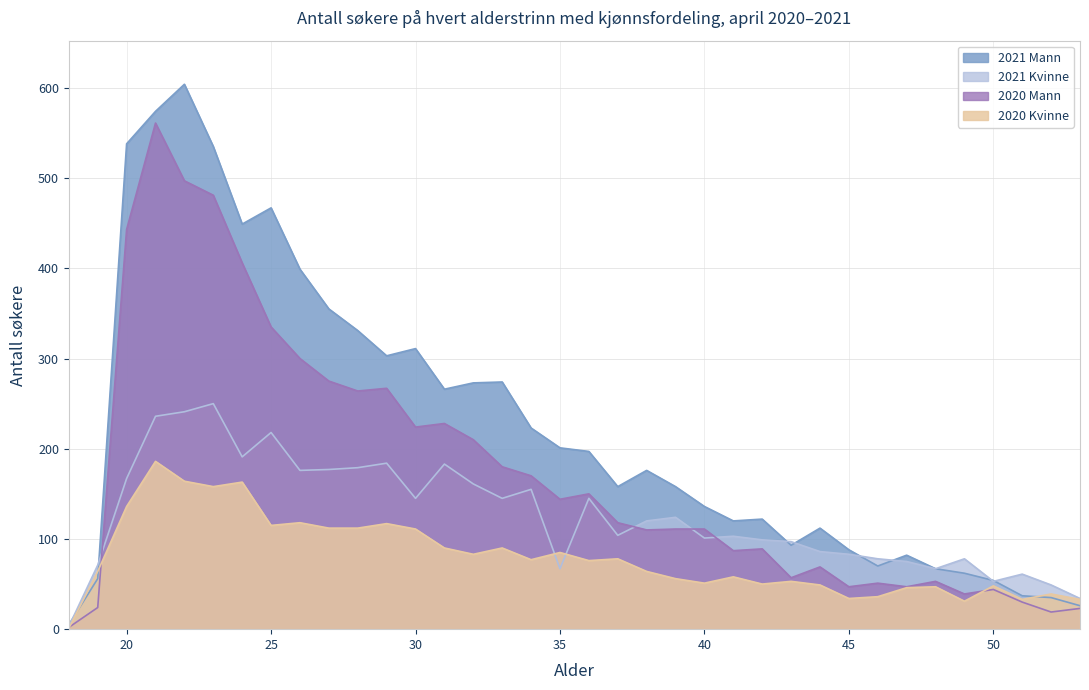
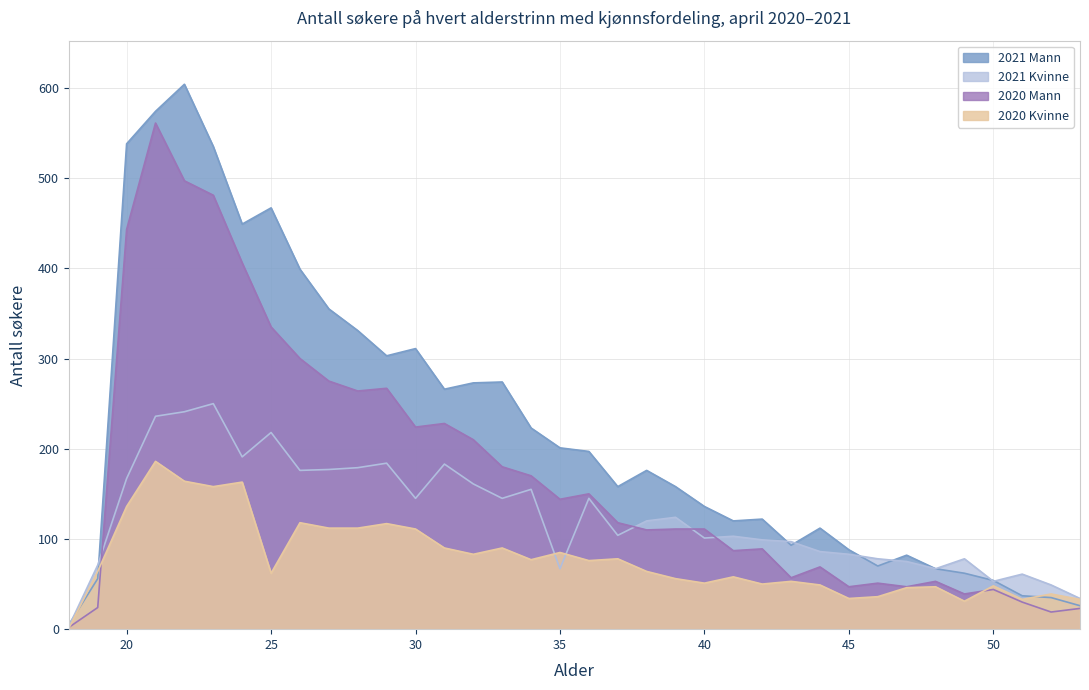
2020 Kvinne, 25: 120 -> 60
